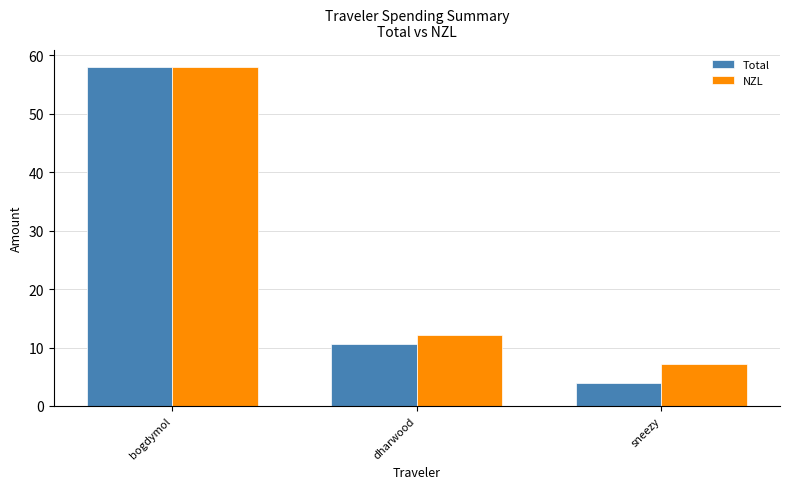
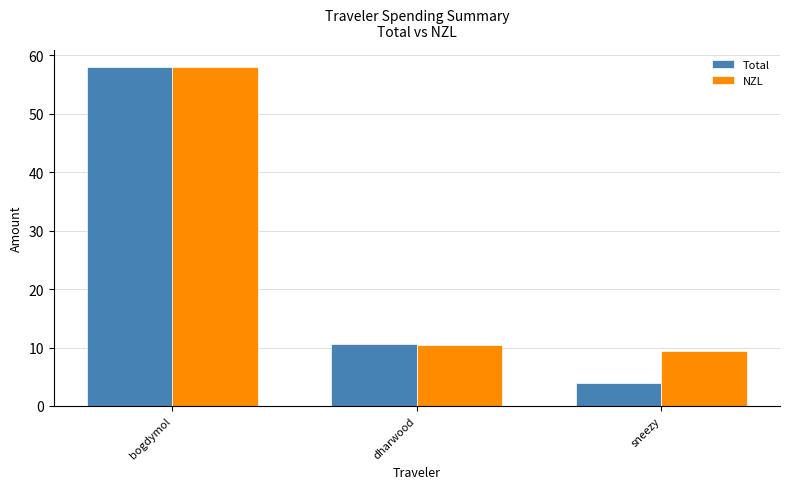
NZL, dharwood: 12 -> 10
NZL, sneezy: 7 -> 9
